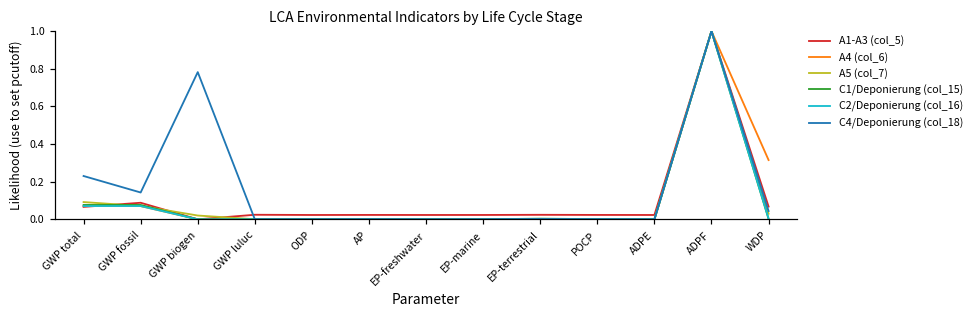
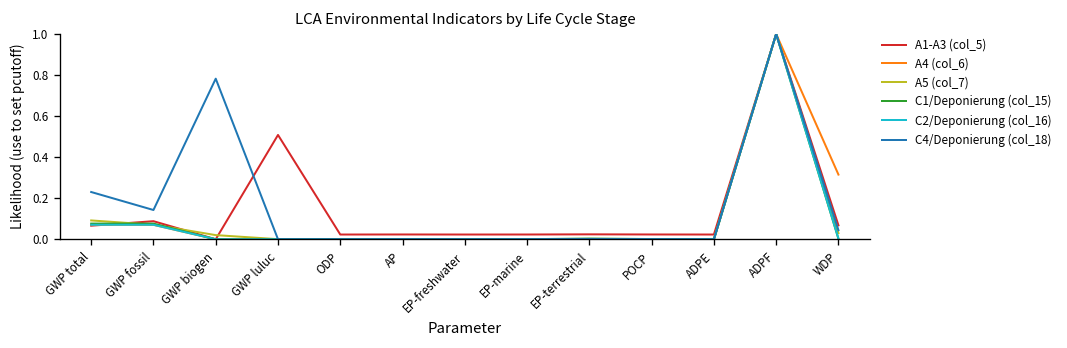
A1-A3 (col_5), GWP luluc: 0.02 -> 0.51
